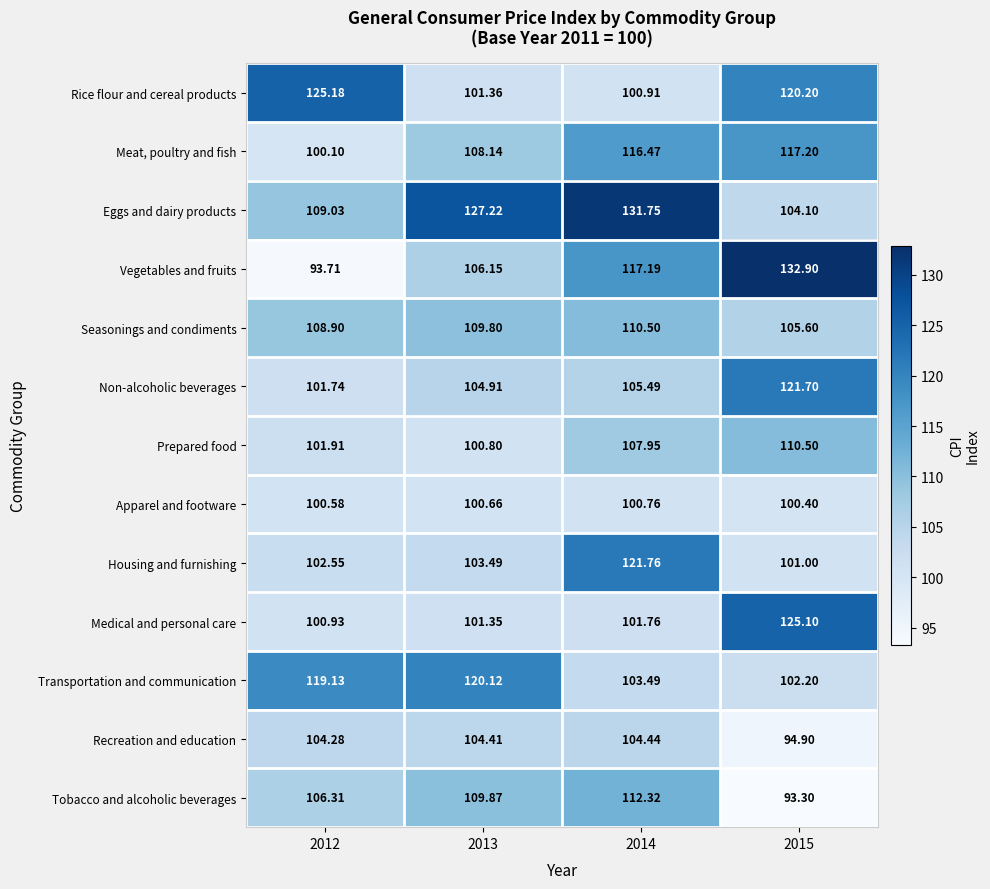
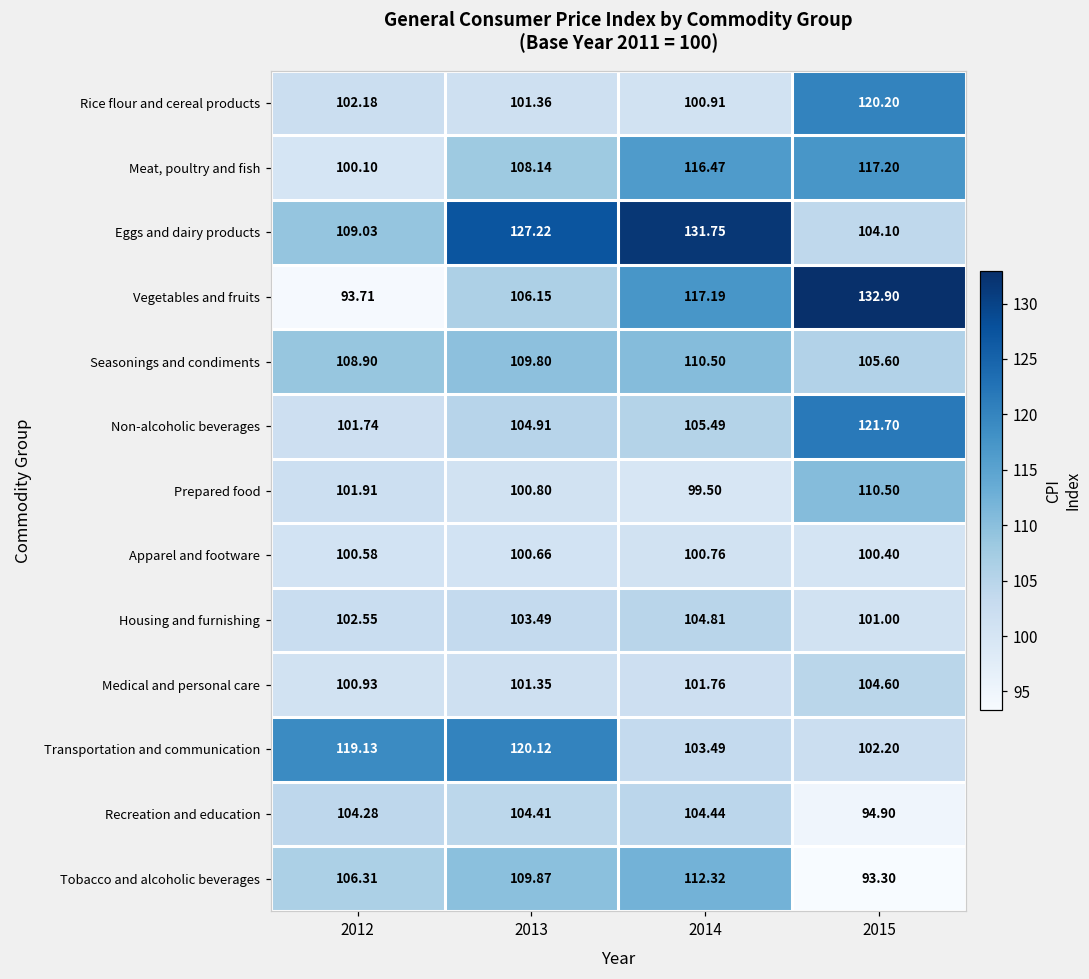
Rice flour and cereal products, 2012: 125.18 -> 102.18
Prepared food, 2014: 107.95 -> 99.50
Housing and furnishing, 2014: 121.76 -> 104.81
Medical and personal care, 2015: 125.10 -> 104.60
